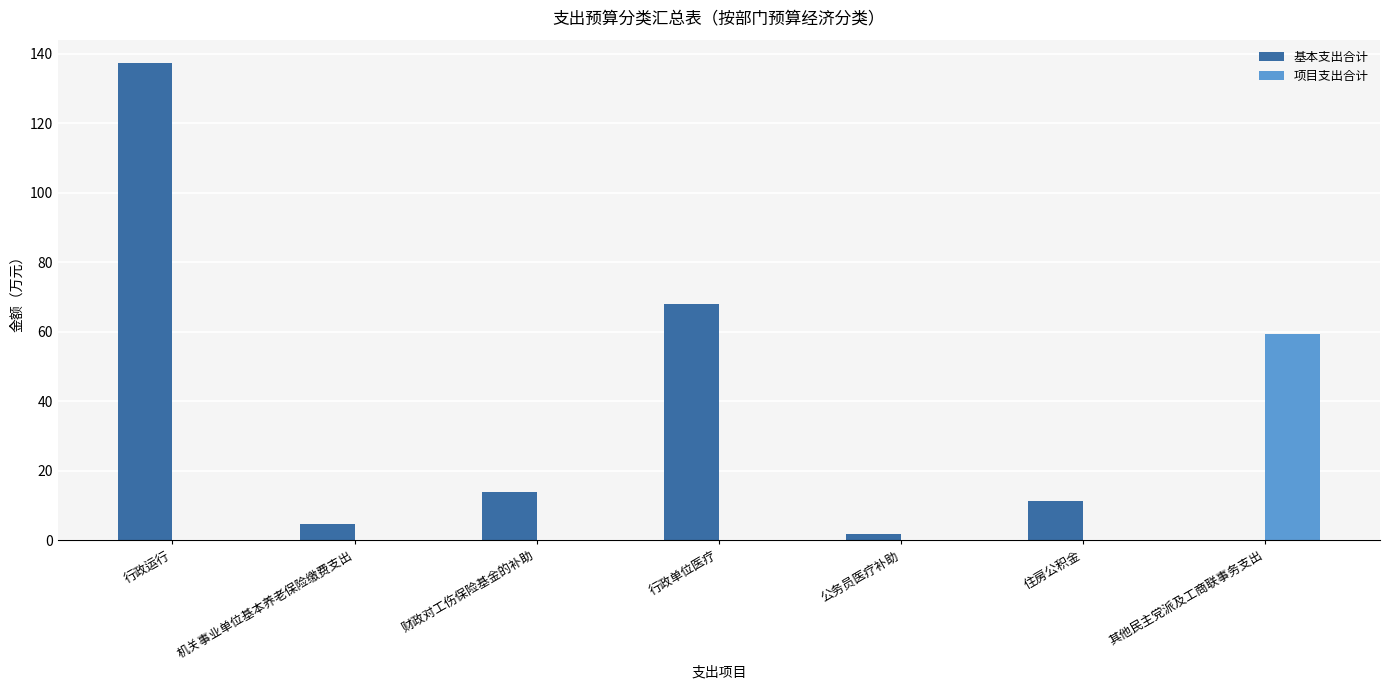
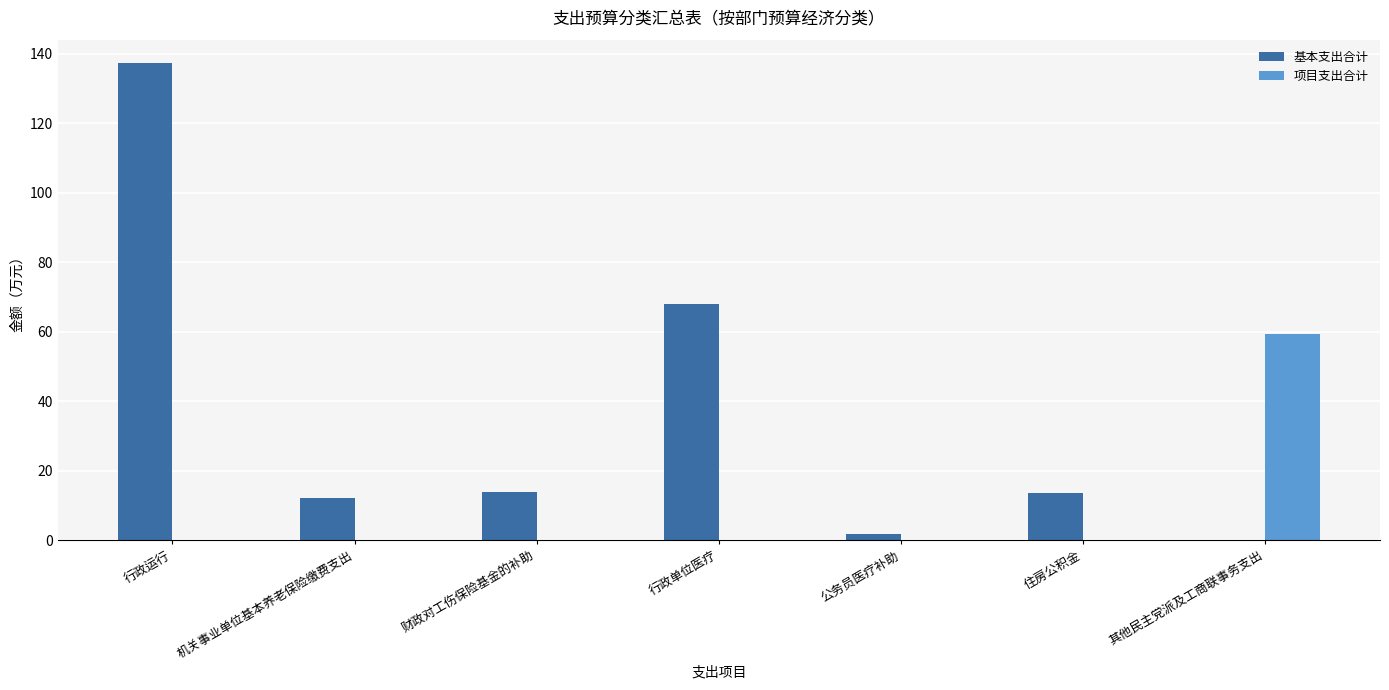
基本支出合计, 机关事业单位基本养老保险缴费支出: 5 -> 12
基本支出合计, 住房公积金: 11 -> 14
